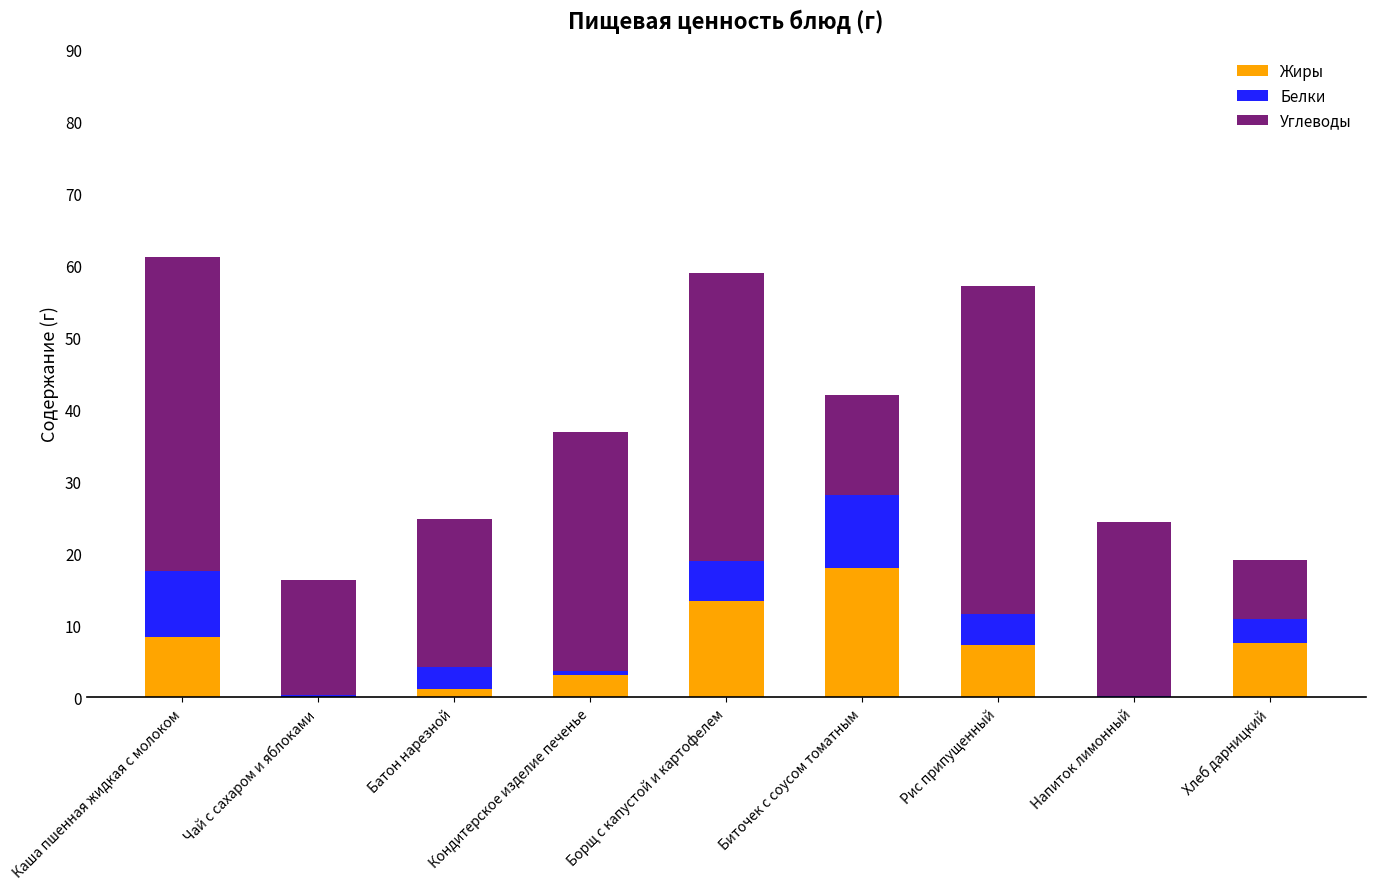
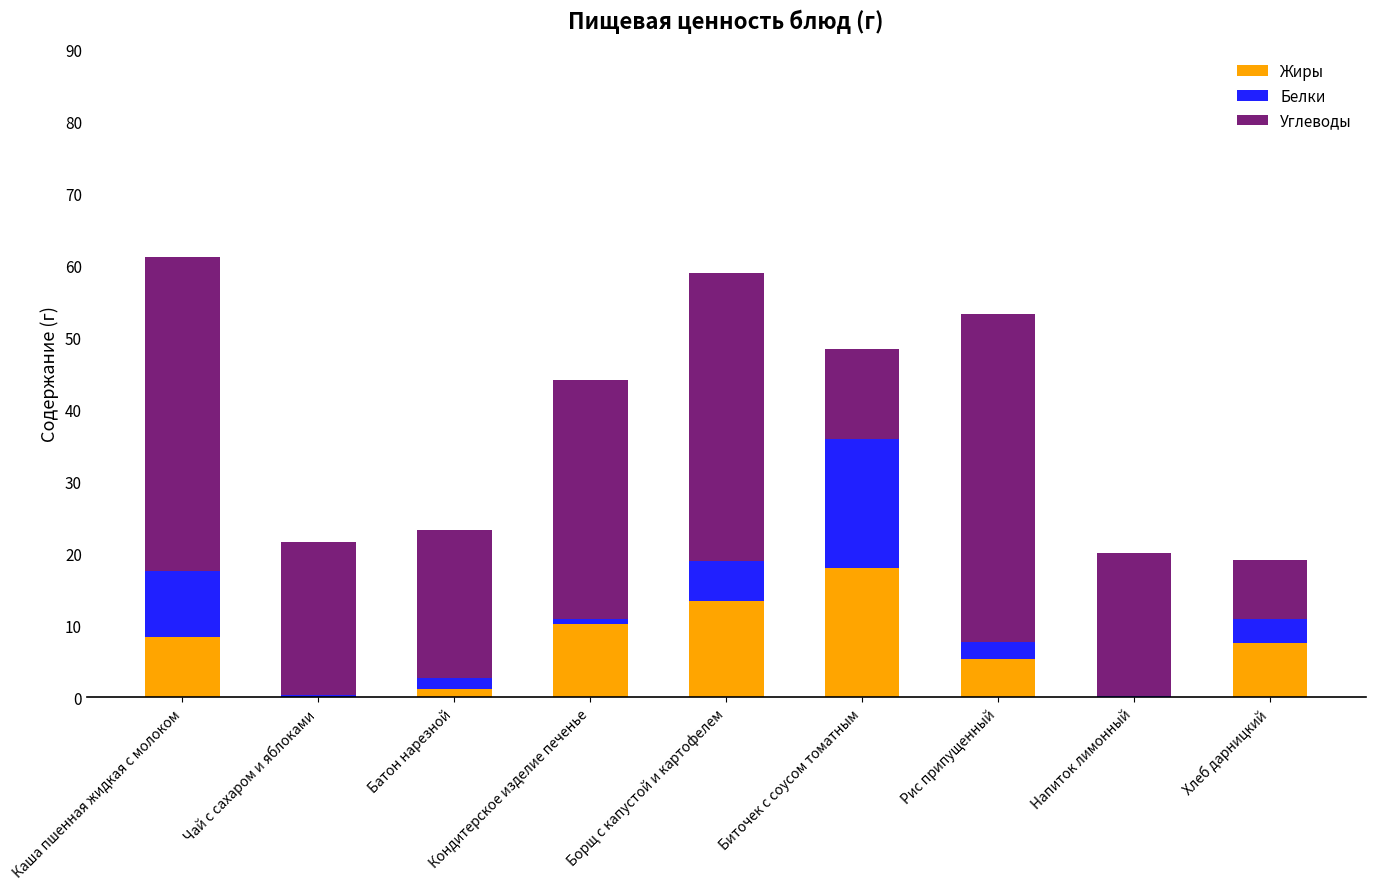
Углеводы, Чай с сахаром и яблоками: 16 -> 21
Белки, Батон нарезной: 3 -> 2
Жиры, Кондитерское изделие печенье: 3 -> 10
Белки, Биточек с соусом томатным: 10 -> 18
Углеводы, Биточек с соусом томатным: 14 -> 13
Жиры, Рис припущенный: 7 -> 5
Белки, Рис припущенный: 4 -> 2
Углеводы, Напиток лимонный: 24 -> 20
